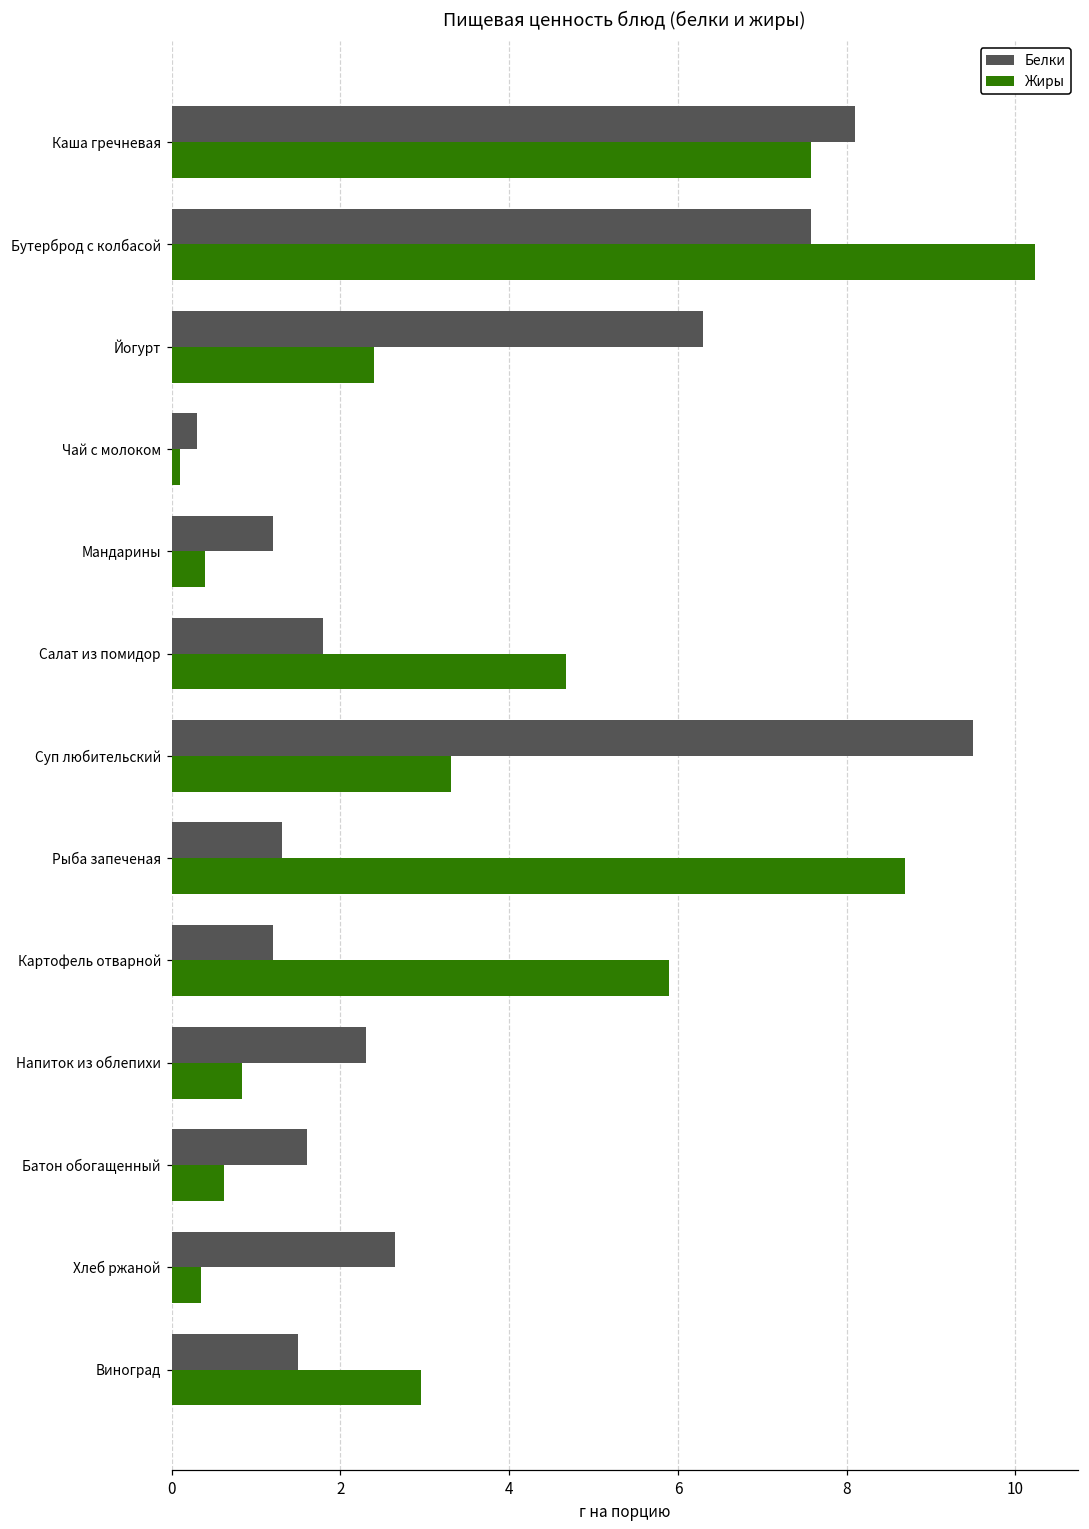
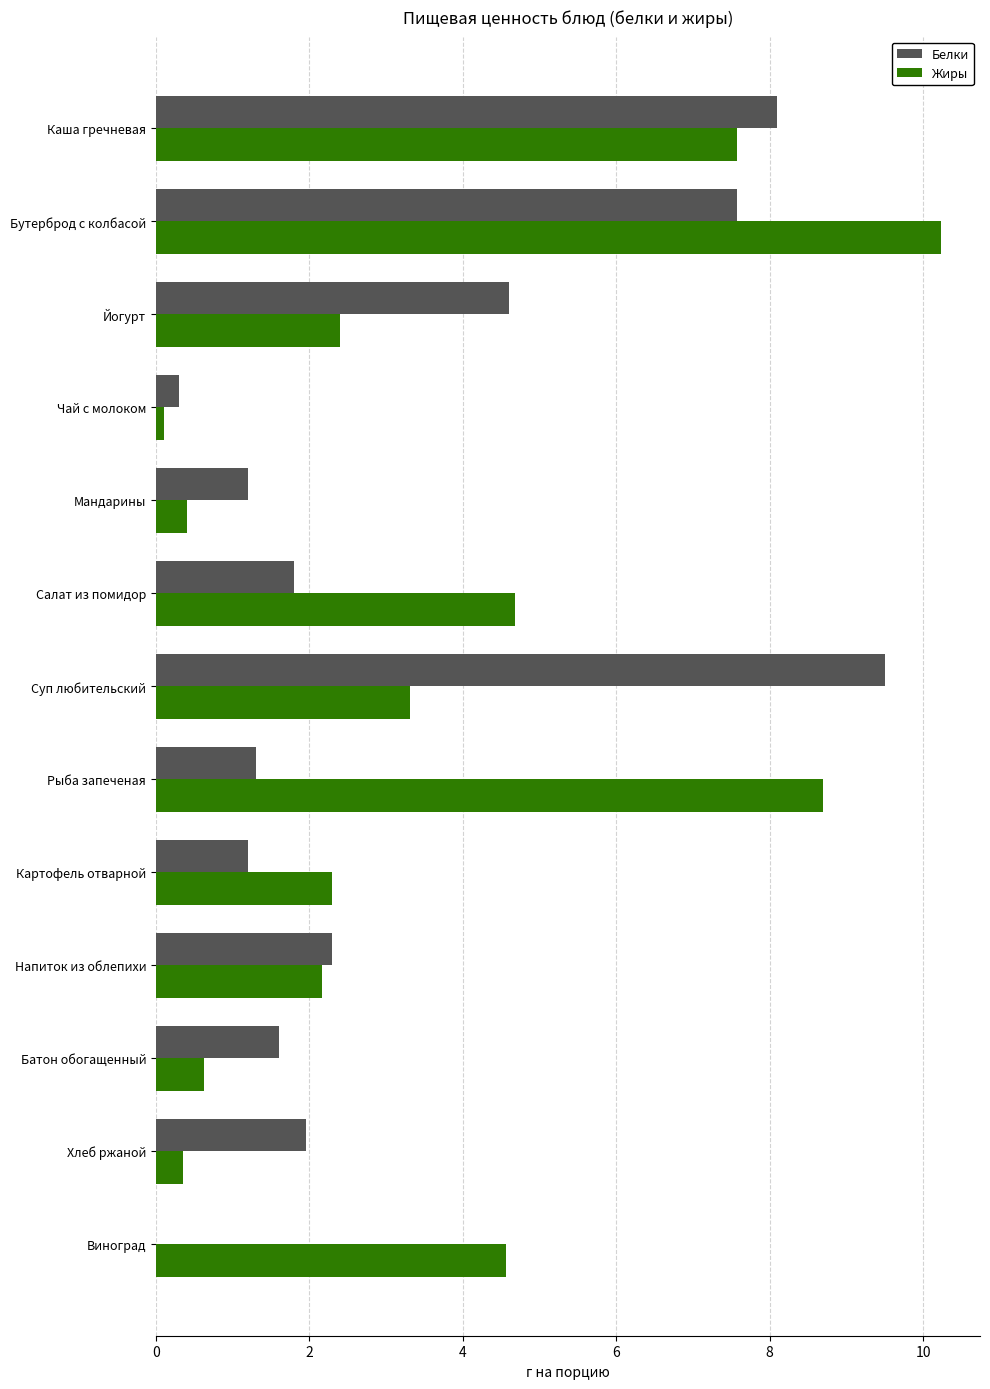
Белки, Йогурт: 6.3 -> 4.6
Жиры, Картофель отварной: 5.9 -> 2.3
Жиры, Напиток из облепихи: 0.8 -> 2.2
Белки, Хлеб ржаной: 2.7 -> 2.0
Белки, Виноград: 1.5 -> 0.0
Жиры, Виноград: 3.0 -> 4.6
